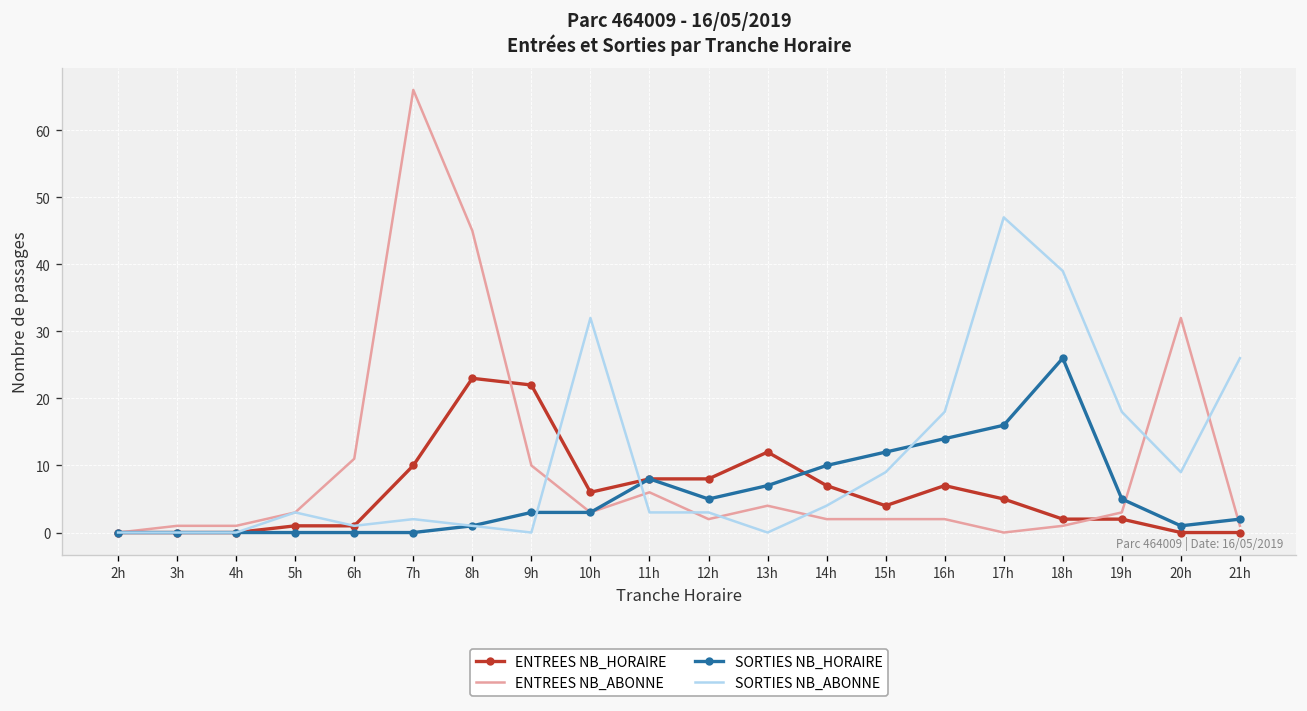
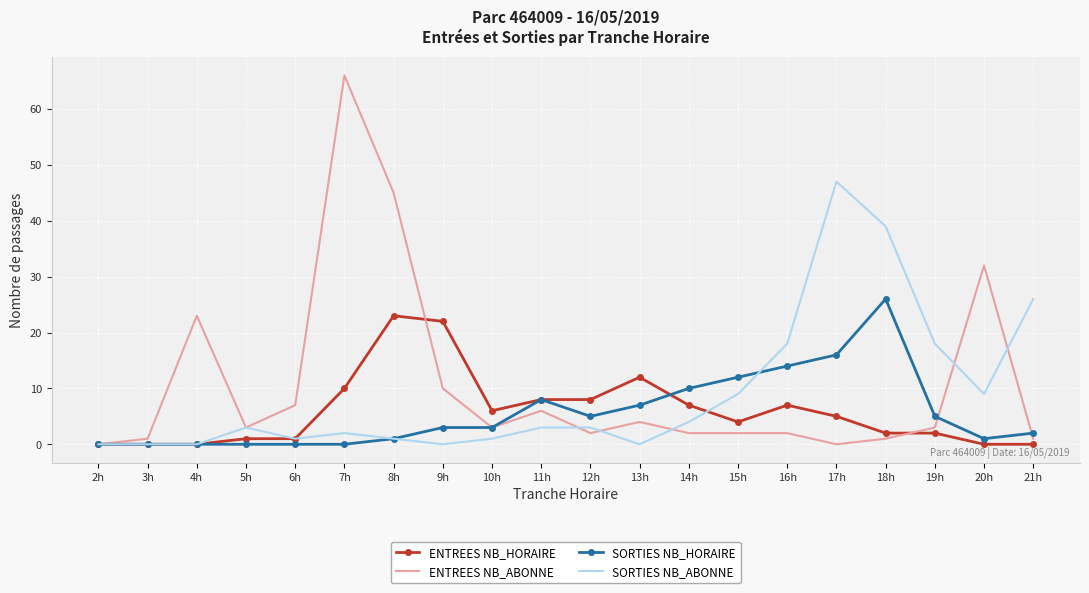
ENTREES NB_ABONNE, 4h: 1 -> 23
ENTREES NB_ABONNE, 6h: 11 -> 7
SORTIES NB_ABONNE, 10h: 32 -> 1
